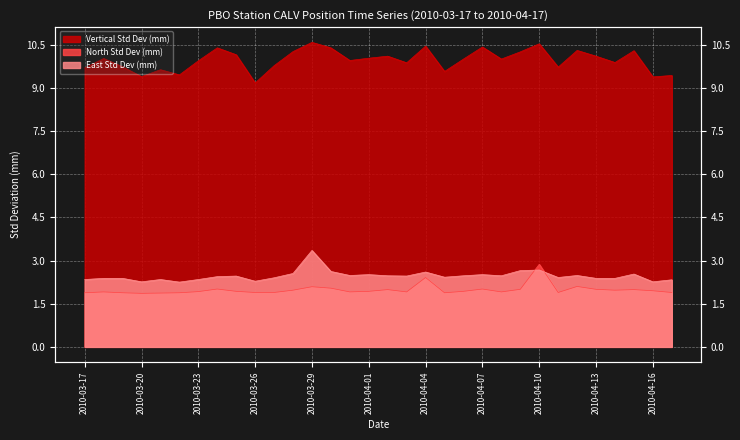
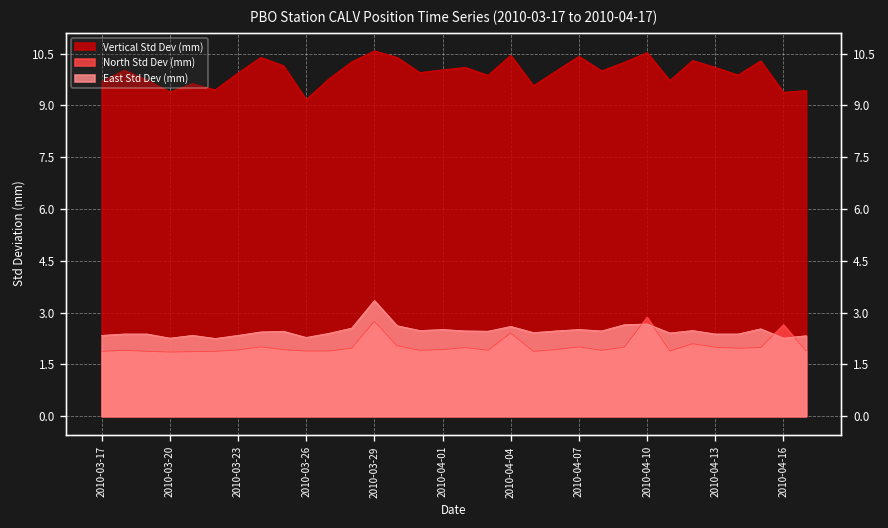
North Std Dev (mm), 2010-03-29: 2.1 -> 2.8
North Std Dev (mm), 2010-04-16: 2.0 -> 2.7
